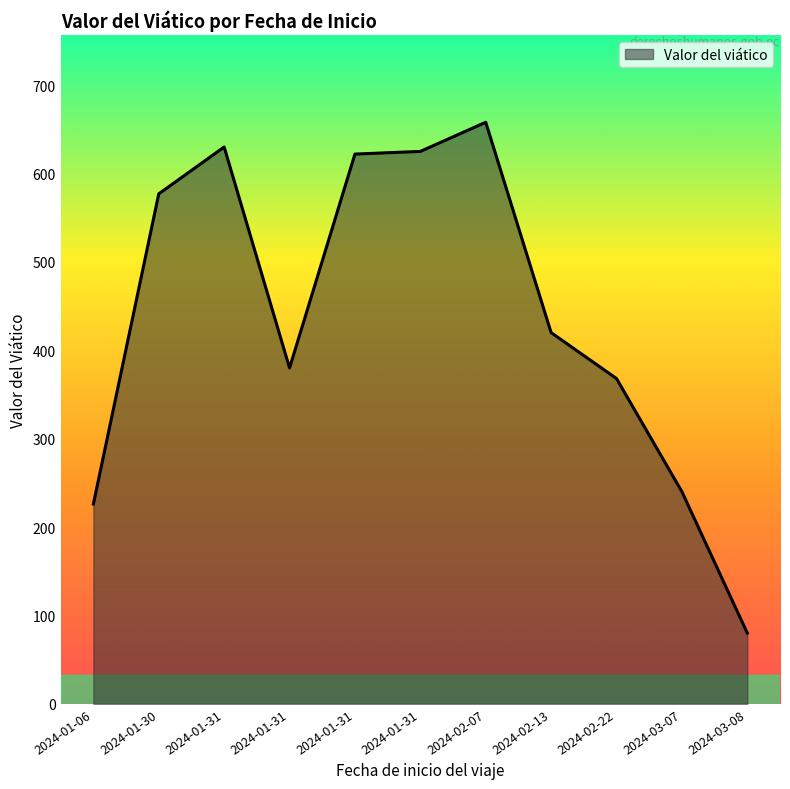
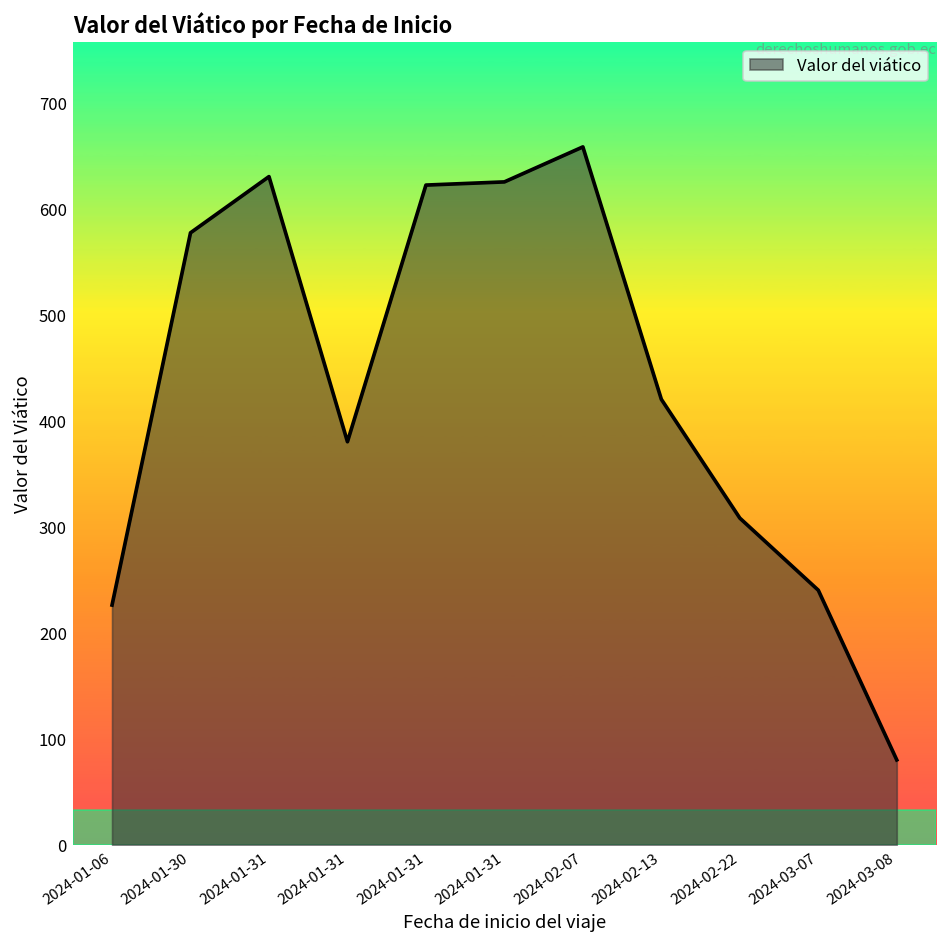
2024-02-22: 370 -> 310
